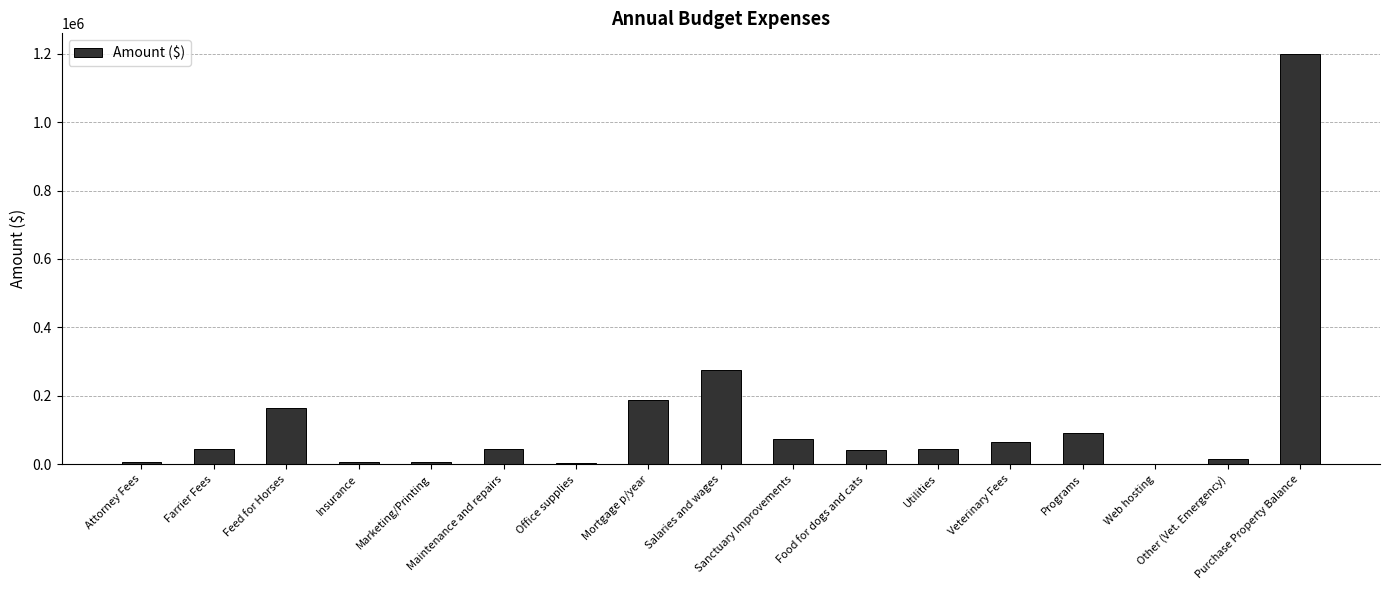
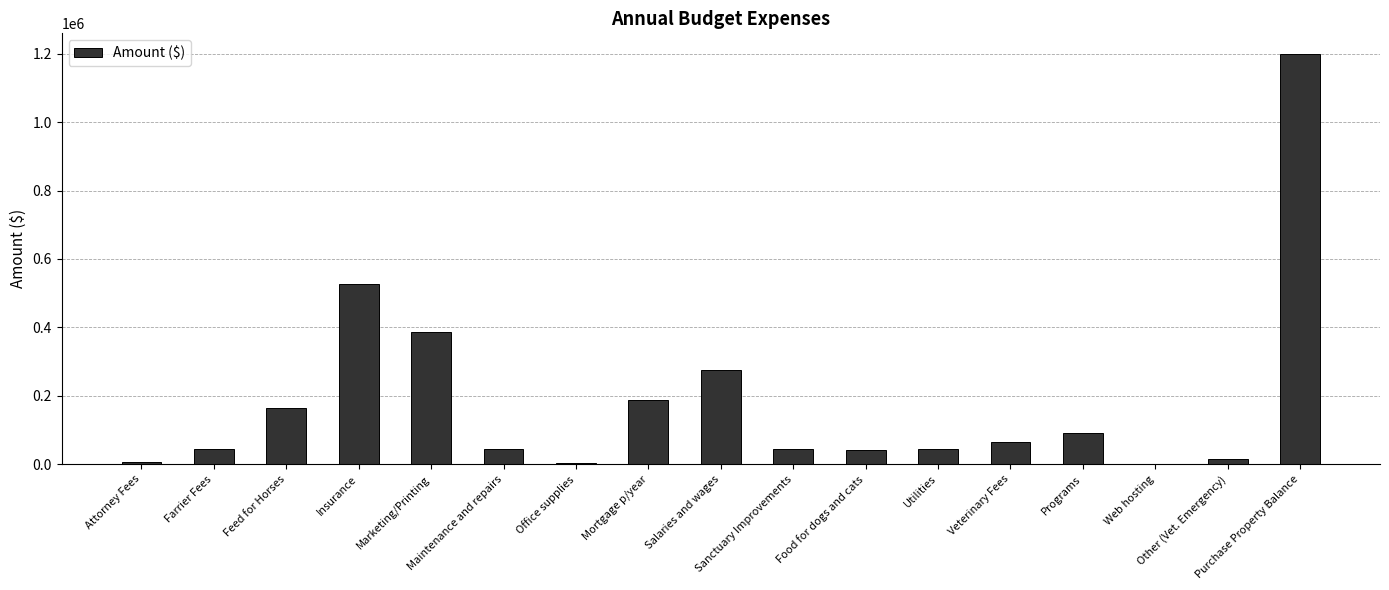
Insurance: 10000 -> 530000
Marketing/Printing: 10000 -> 390000
Sanctuary Improvements: 70000 -> 50000
